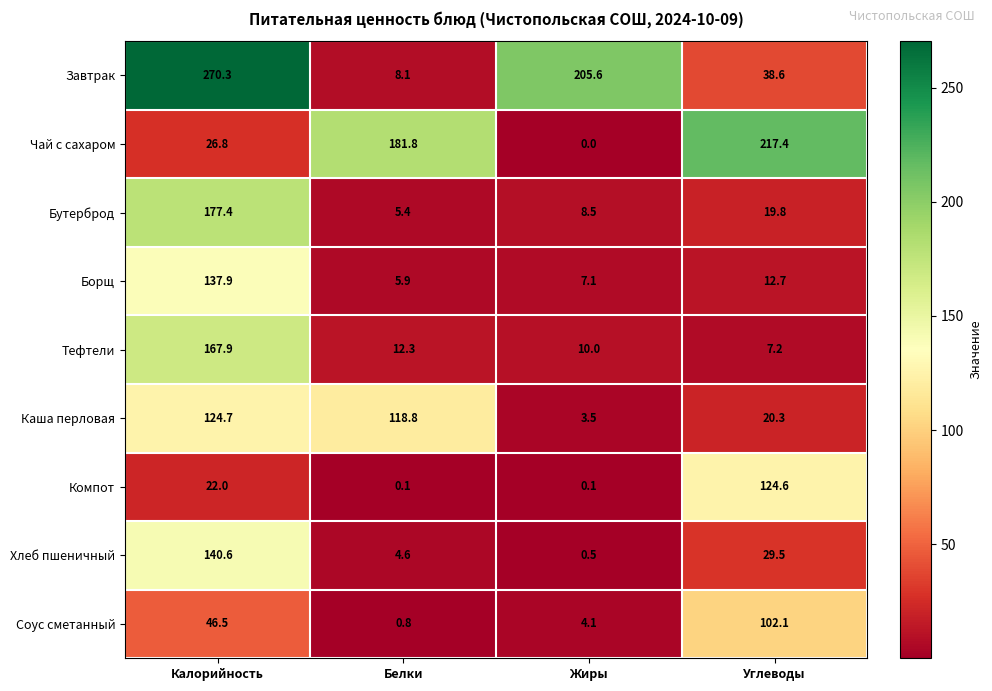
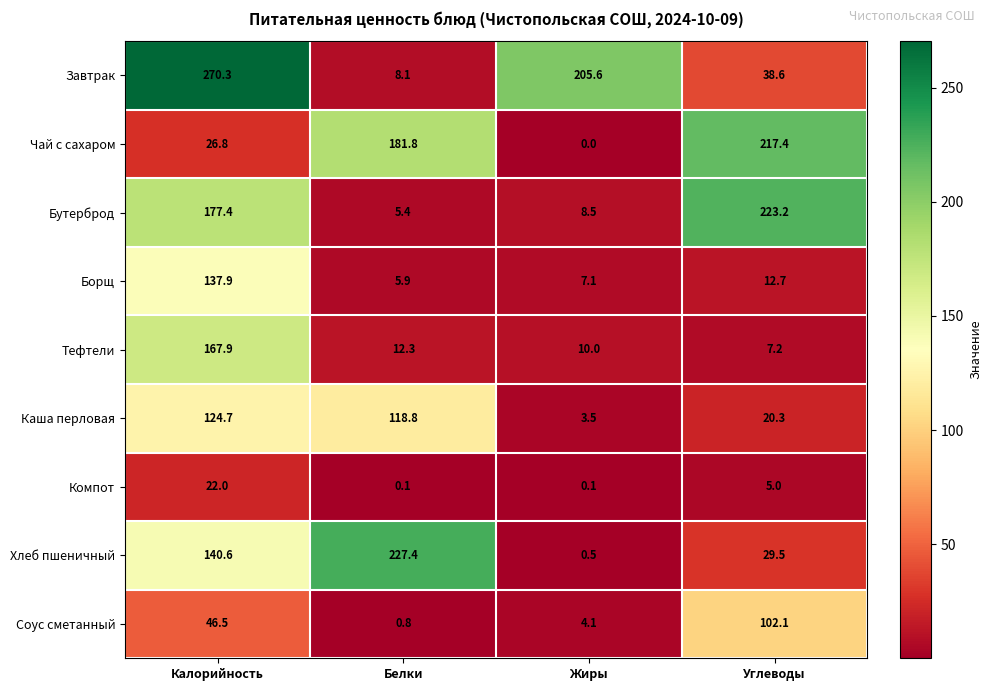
Бутерброд, Углеводы: 19.8 -> 223.2
Компот, Углеводы: 124.6 -> 5.0
Хлеб пшеничный, Белки: 4.6 -> 227.4
